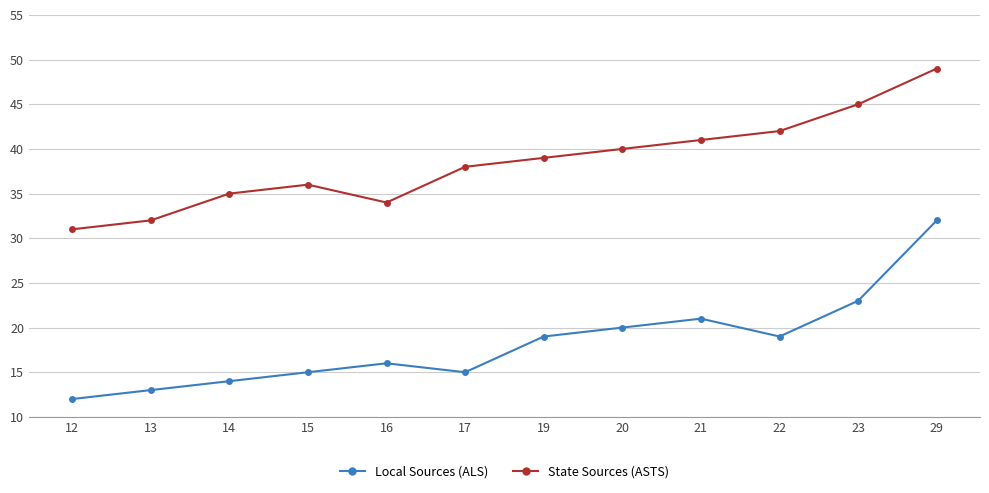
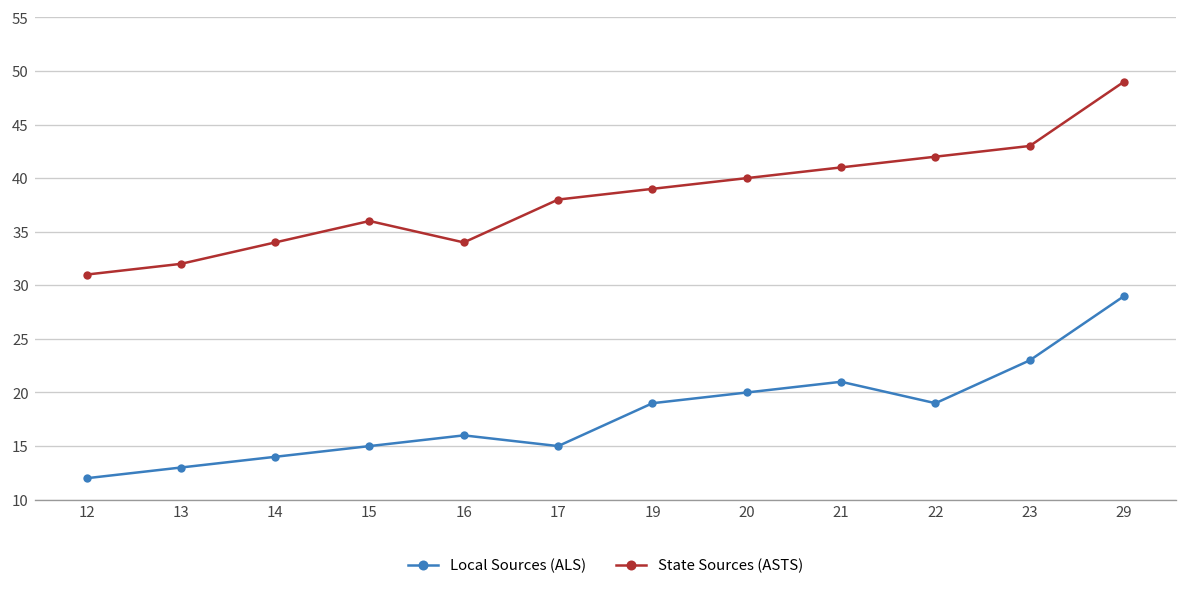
State Sources (ASTS), 14: 35 -> 34
State Sources (ASTS), 23: 45 -> 43
Local Sources (ALS), 29: 32 -> 29
